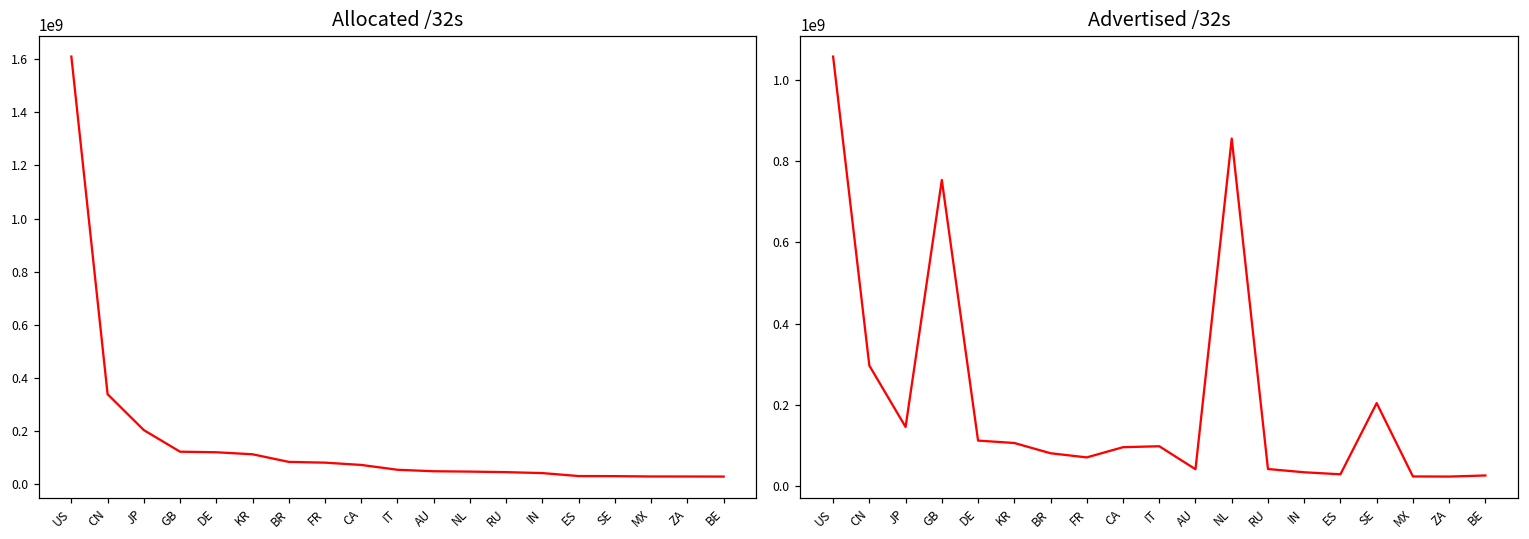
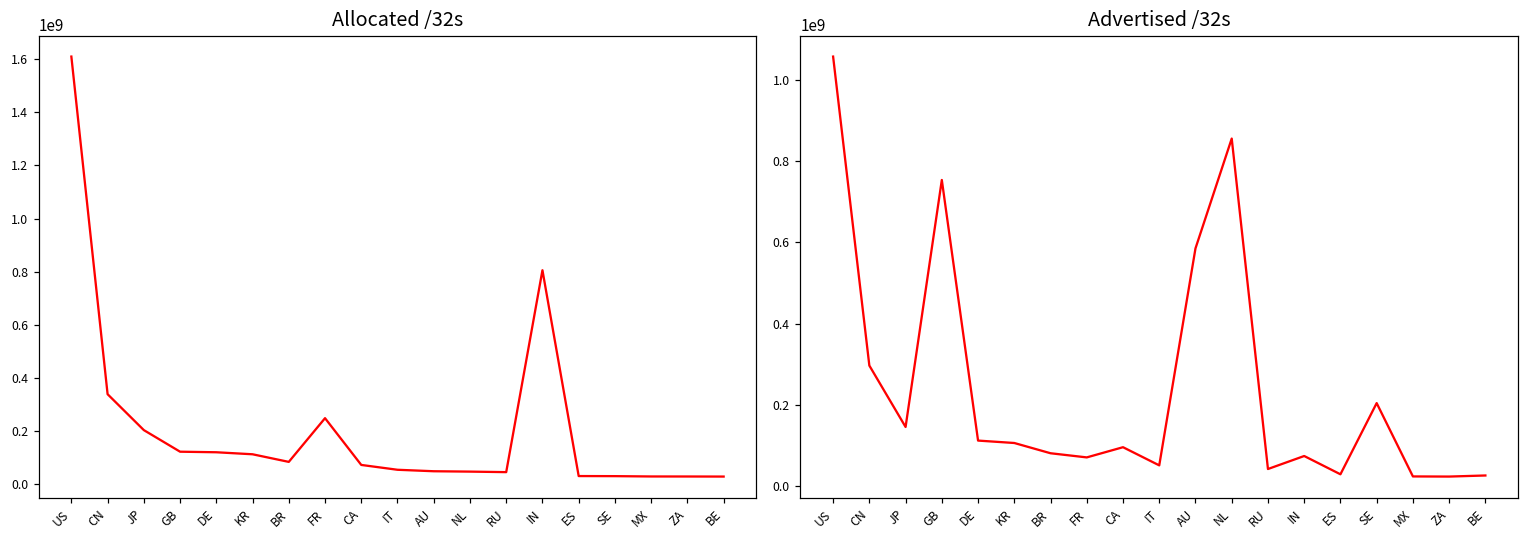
Allocated /32s, FR: 80000000 -> 250000000
Allocated /32s, IN: 40000000 -> 810000000
Advertised /32s, IT: 100000000 -> 50000000
Advertised /32s, AU: 40000000 -> 590000000
Advertised /32s, IN: 30000000 -> 70000000
